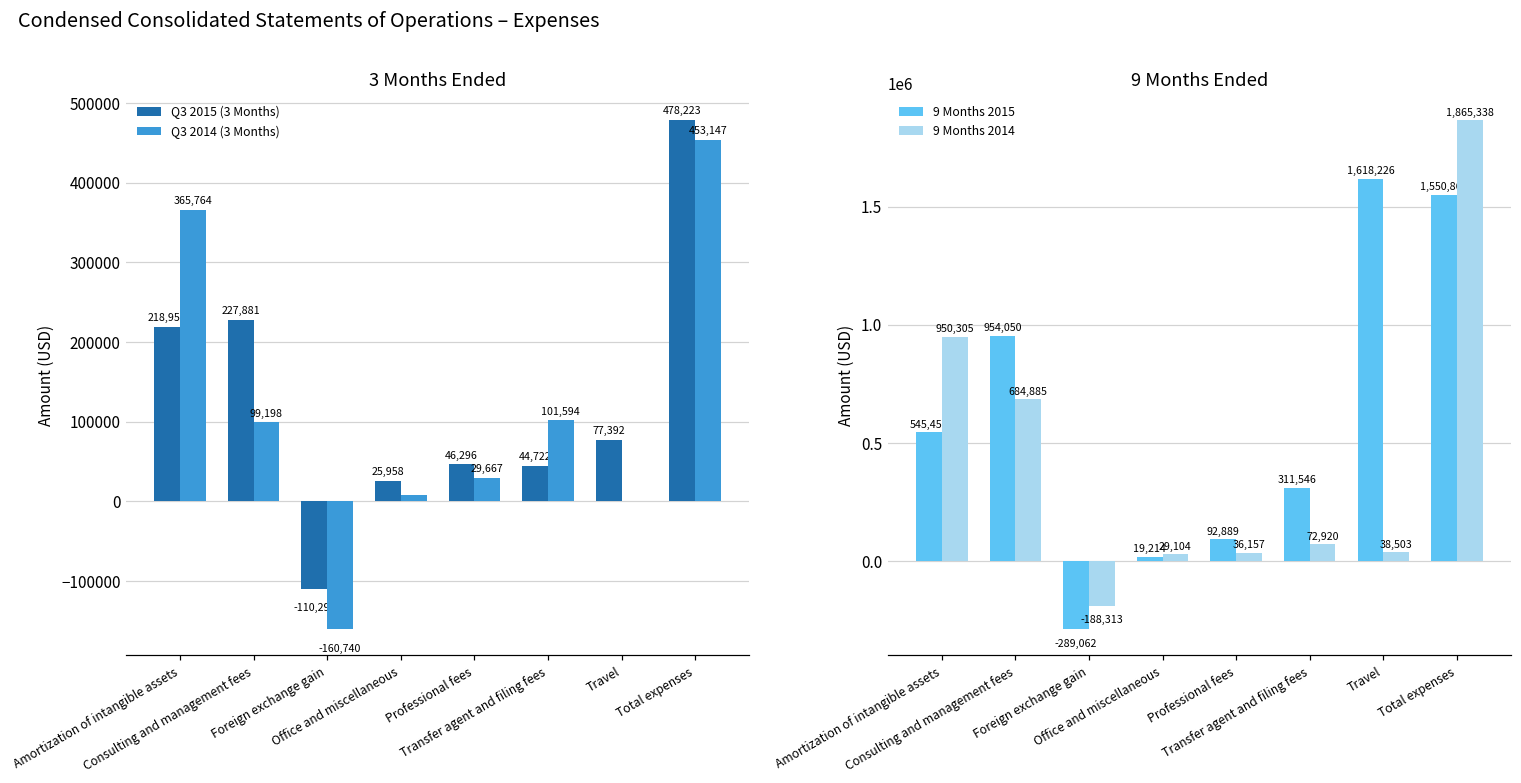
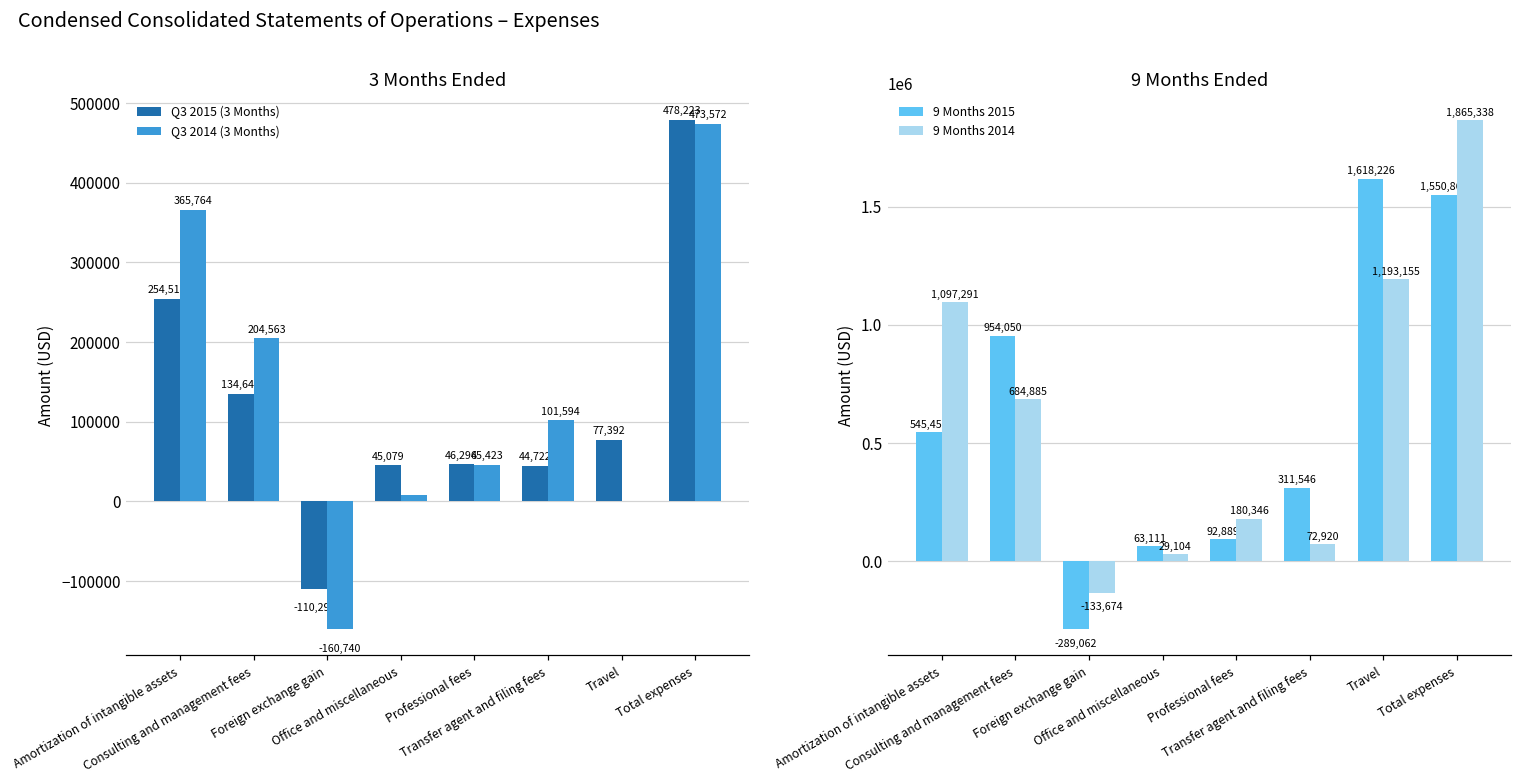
3 Months Ended, Q3 2015 (3 Months), Amortization of intangible assets: 218,953 -> 254,516
3 Months Ended, Q3 2015 (3 Months), Consulting and management fees: 227,881 -> 134,649
3 Months Ended, Q3 2014 (3 Months), Consulting and management fees: 99,198 -> 204,563
3 Months Ended, Q3 2015 (3 Months), Office and miscellaneous: 25,958 -> 45,079
3 Months Ended, Q3 2014 (3 Months), Professional fees: 29,667 -> 45,423
3 Months Ended, Q3 2014 (3 Months), Total expenses: 453,147 -> 473,572
9 Months Ended, 9 Months 2014, Amortization of intangible assets: 950,305 -> 1,097,291
9 Months Ended, 9 Months 2014, Foreign exchange gain: -188,313 -> -133,674
9 Months Ended, 9 Months 2015, Office and miscellaneous: 19,214 -> 63,111
9 Months Ended, 9 Months 2014, Professional fees: 36,157 -> 180,346
9 Months Ended, 9 Months 2014, Travel: 38,503 -> 1,193,155
